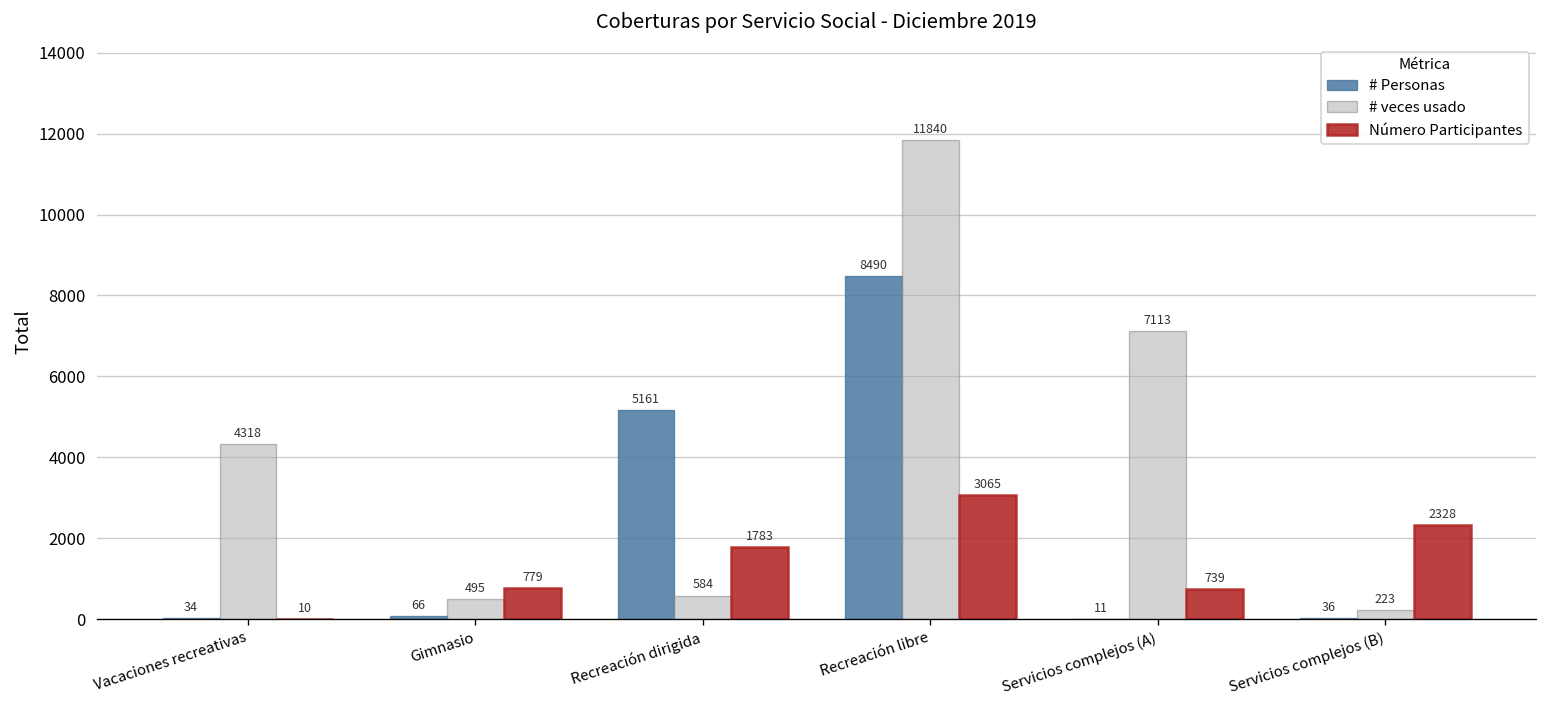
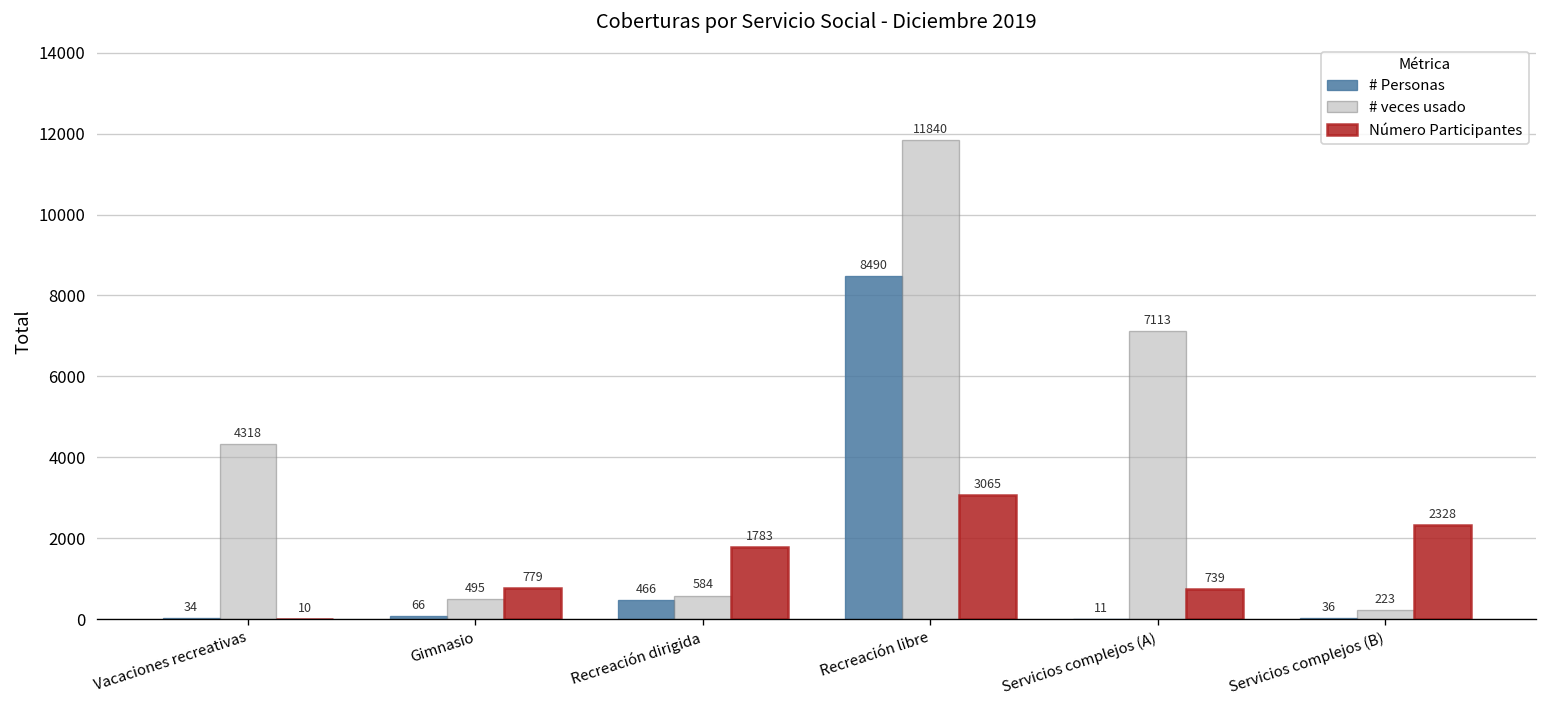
# Personas, Recreación dirigida: 5161 -> 466
